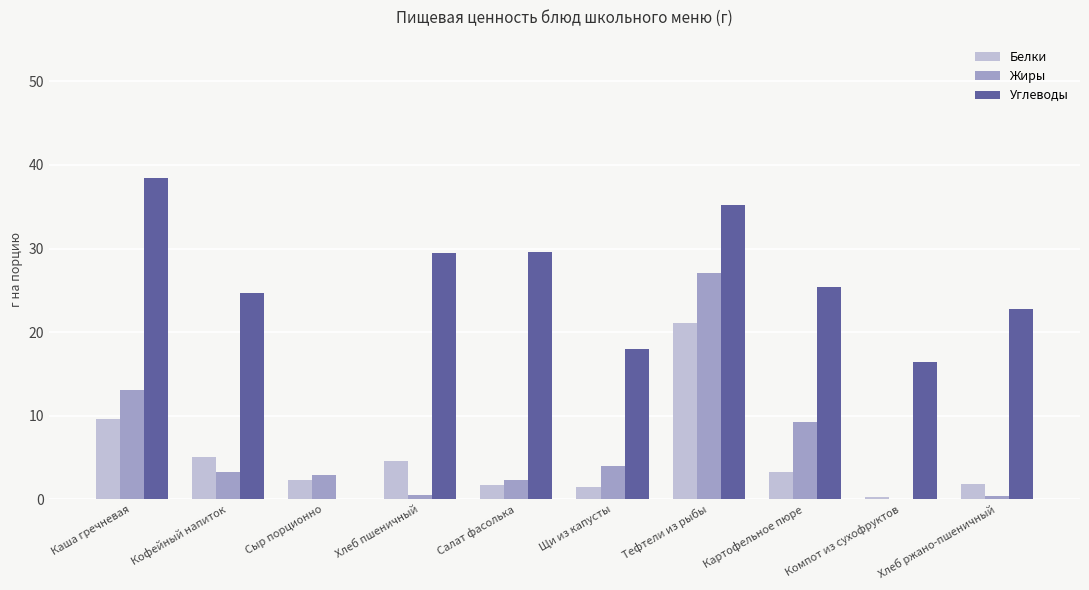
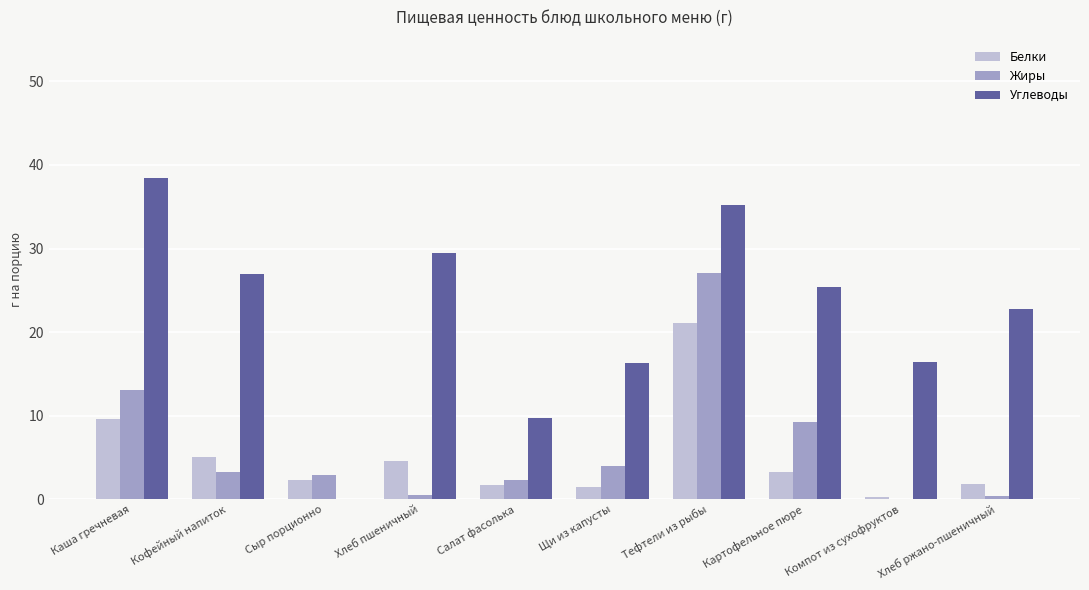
Углеводы, Кофейный напиток: 25 -> 27
Углеводы, Салат фасолька: 30 -> 10
Углеводы, Щи из капусты: 18 -> 16
